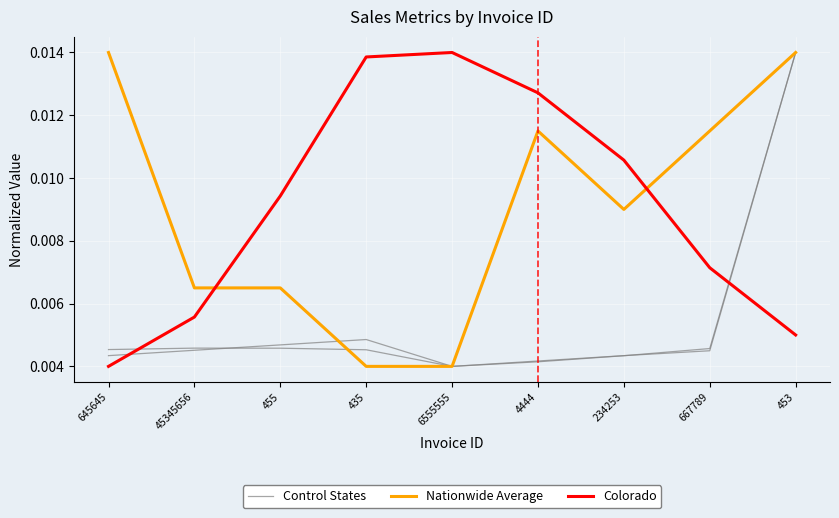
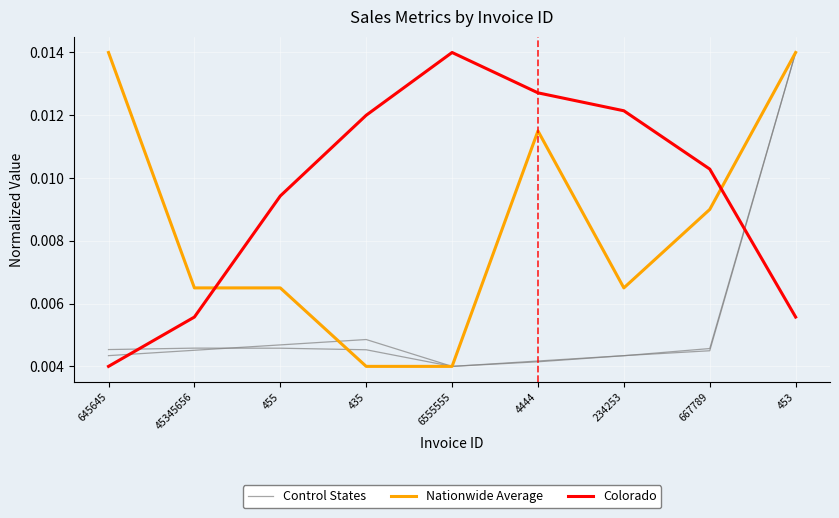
Colorado, 435: 0.0139 -> 0.0120
Nationwide Average, 234253: 0.0090 -> 0.0065
Colorado, 234253: 0.0106 -> 0.0121
Nationwide Average, 667789: 0.0115 -> 0.0090
Colorado, 667789: 0.0071 -> 0.0103
Colorado, 453: 0.0050 -> 0.0056
